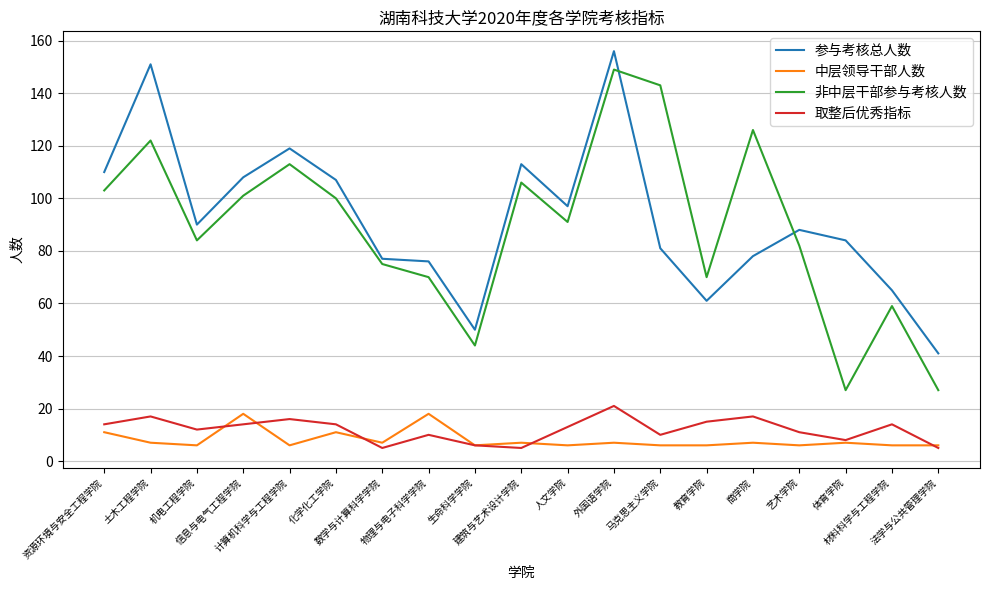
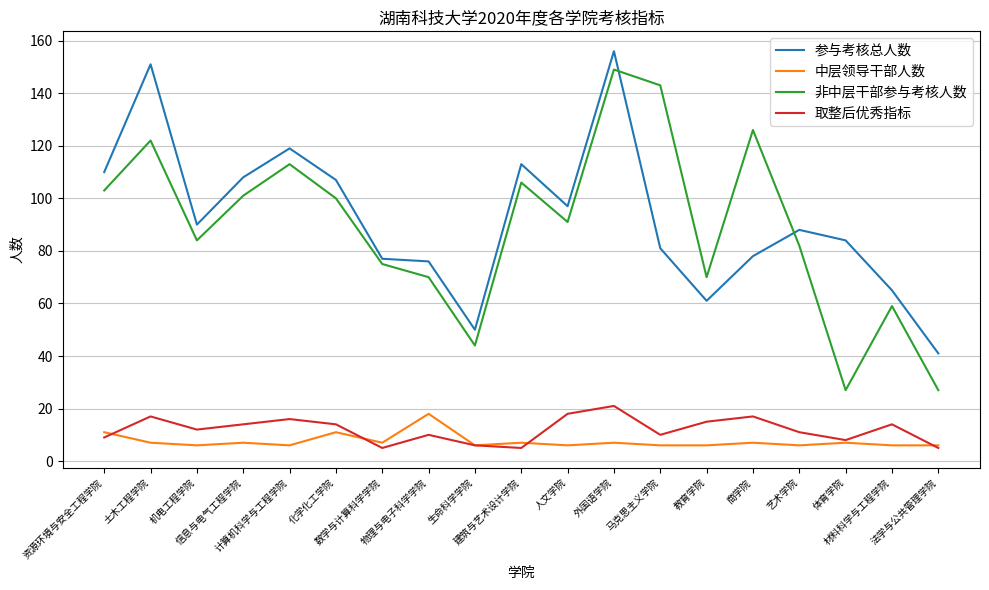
取整后优秀指标, 资源环境与安全工程学院: 14 -> 9
中层领导干部人数, 信息与电气工程学院: 18 -> 7
取整后优秀指标, 人文学院: 13 -> 18
